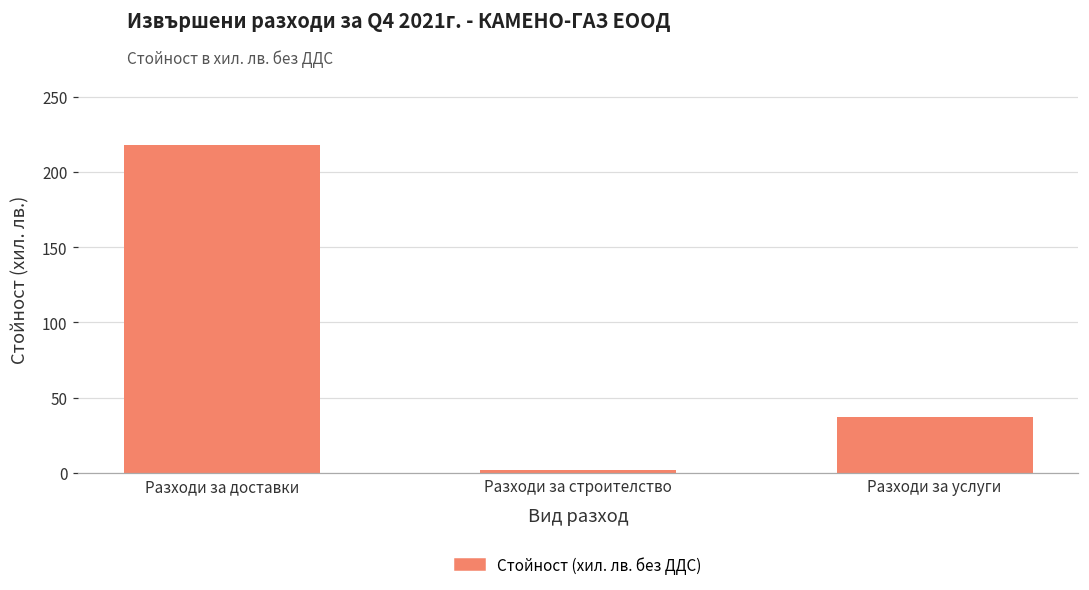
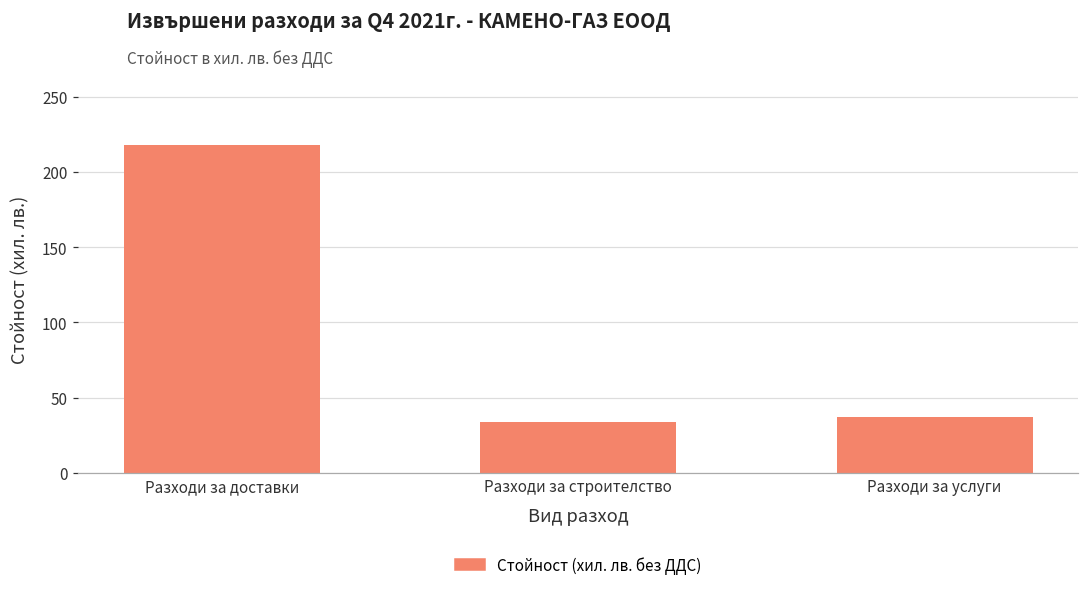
Разходи за строителство: 2 -> 34
